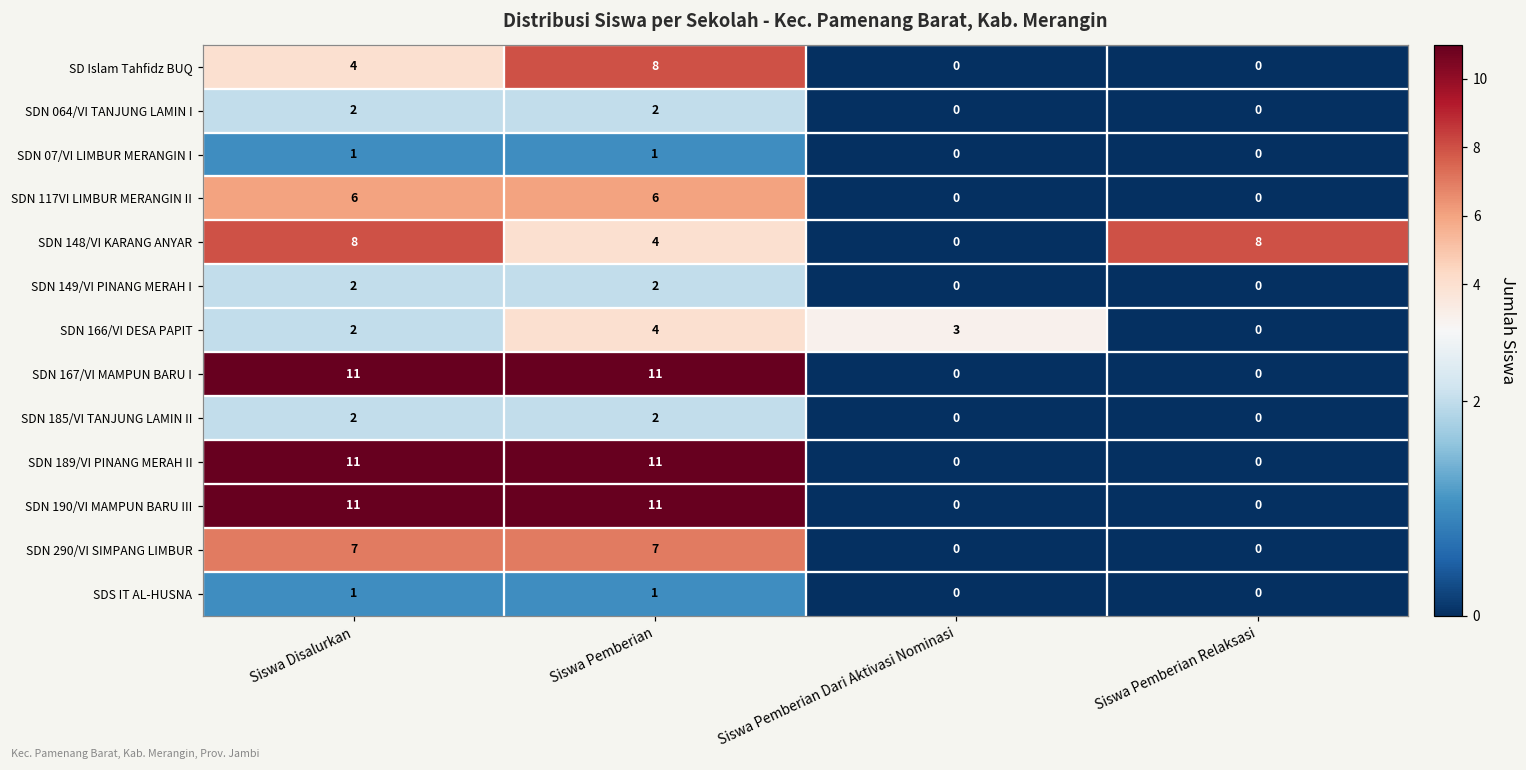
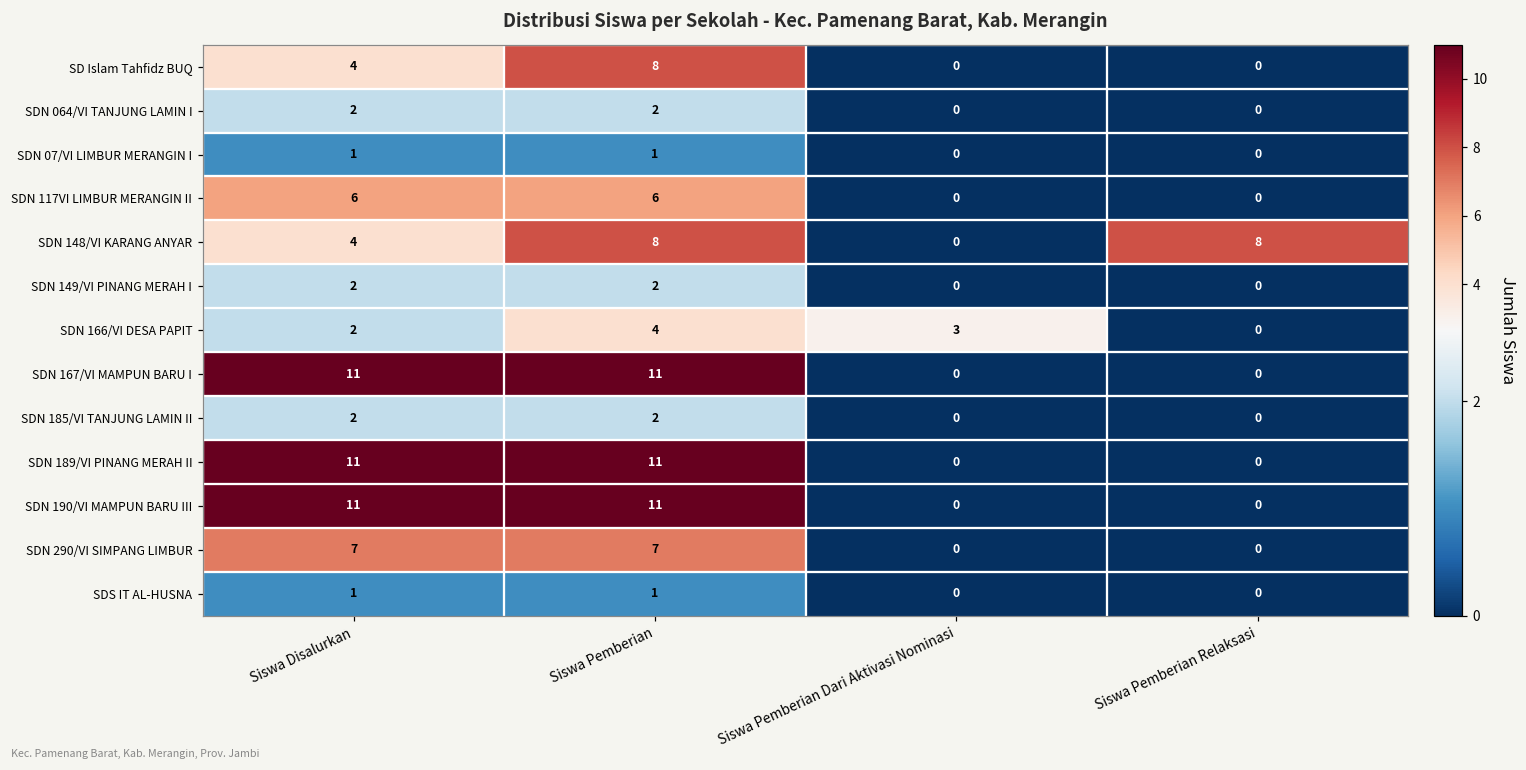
SDN 148/VI KARANG ANYAR, Siswa Disalurkan: 8 -> 4
SDN 148/VI KARANG ANYAR, Siswa Pemberian: 4 -> 8
